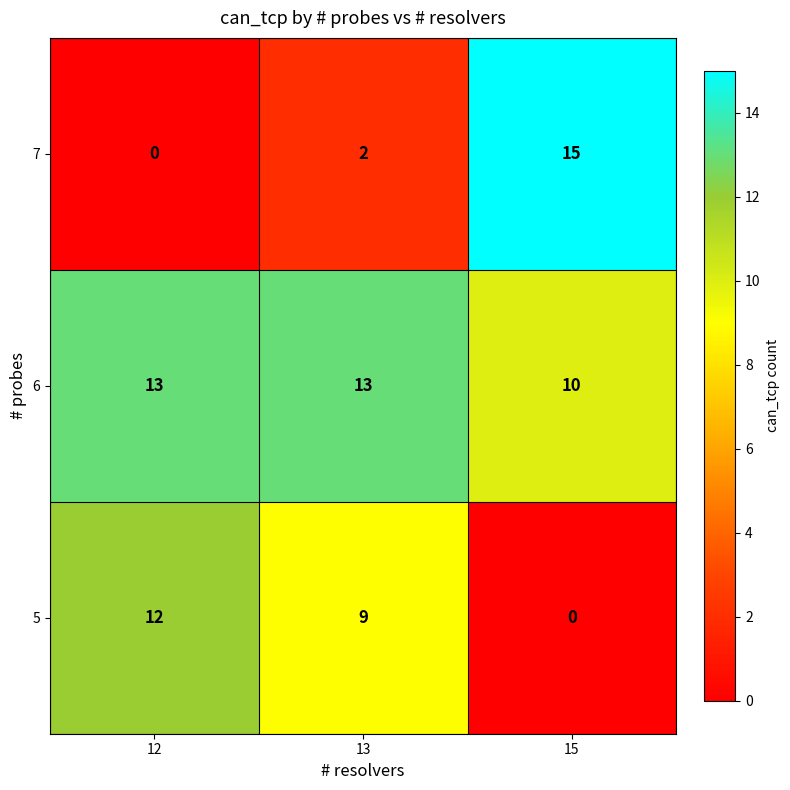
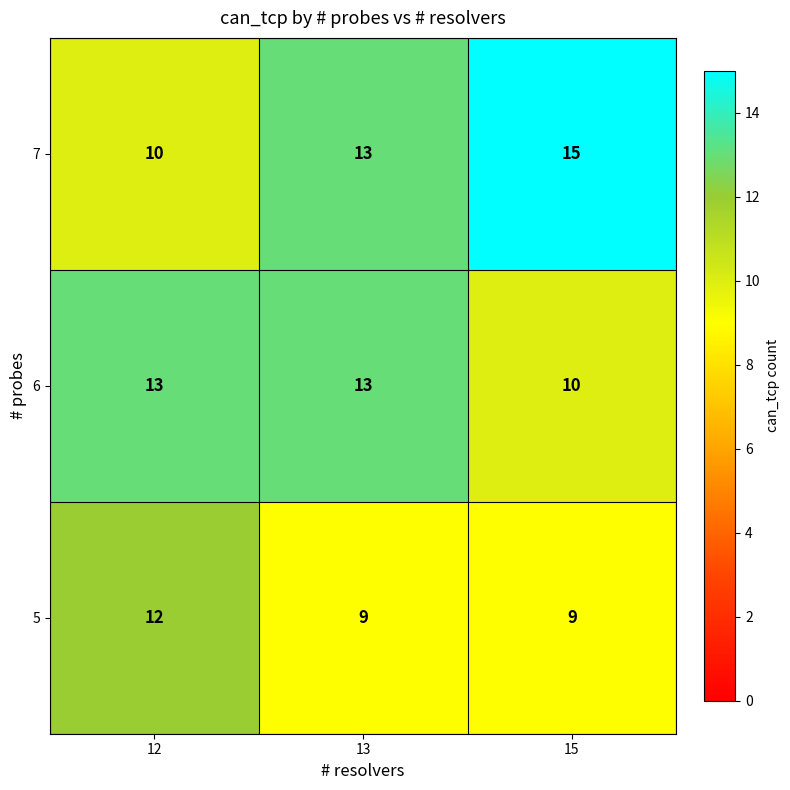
7, 12: 0 -> 10
7, 13: 2 -> 13
5, 15: 0 -> 9
